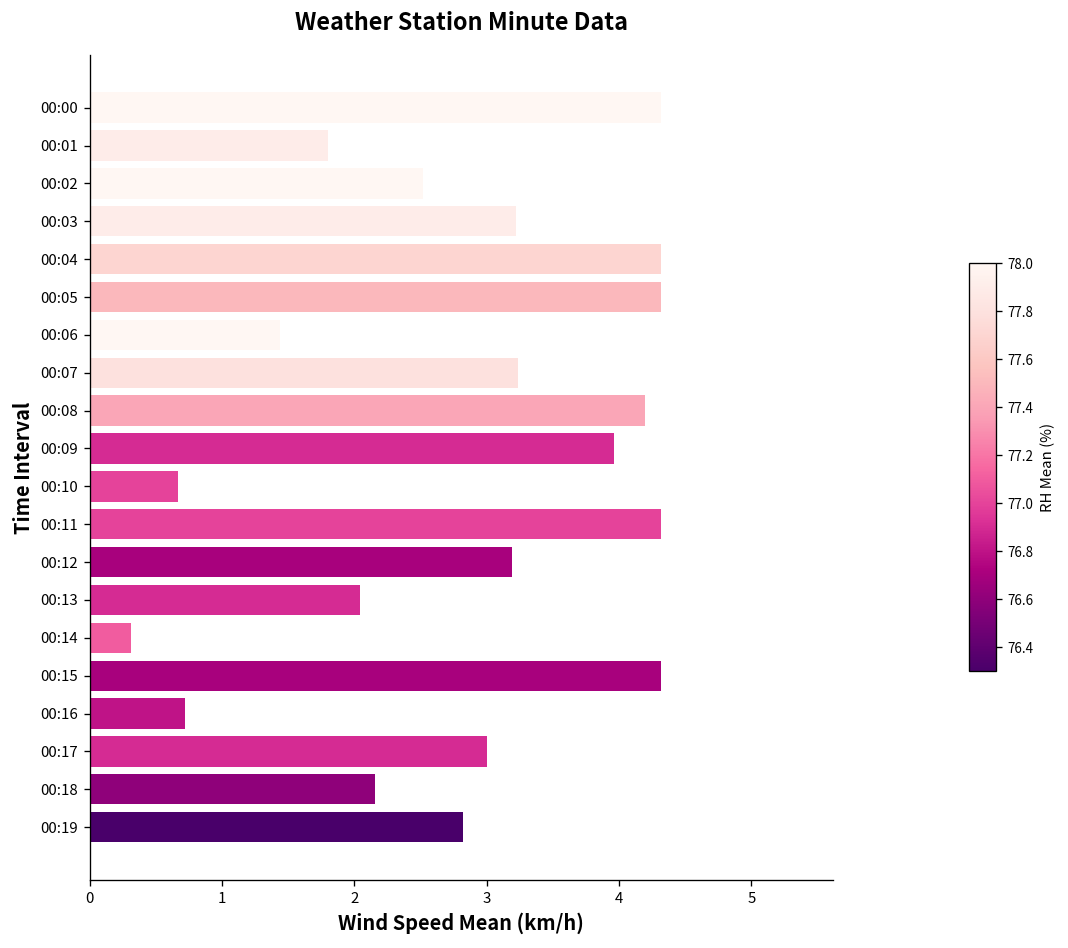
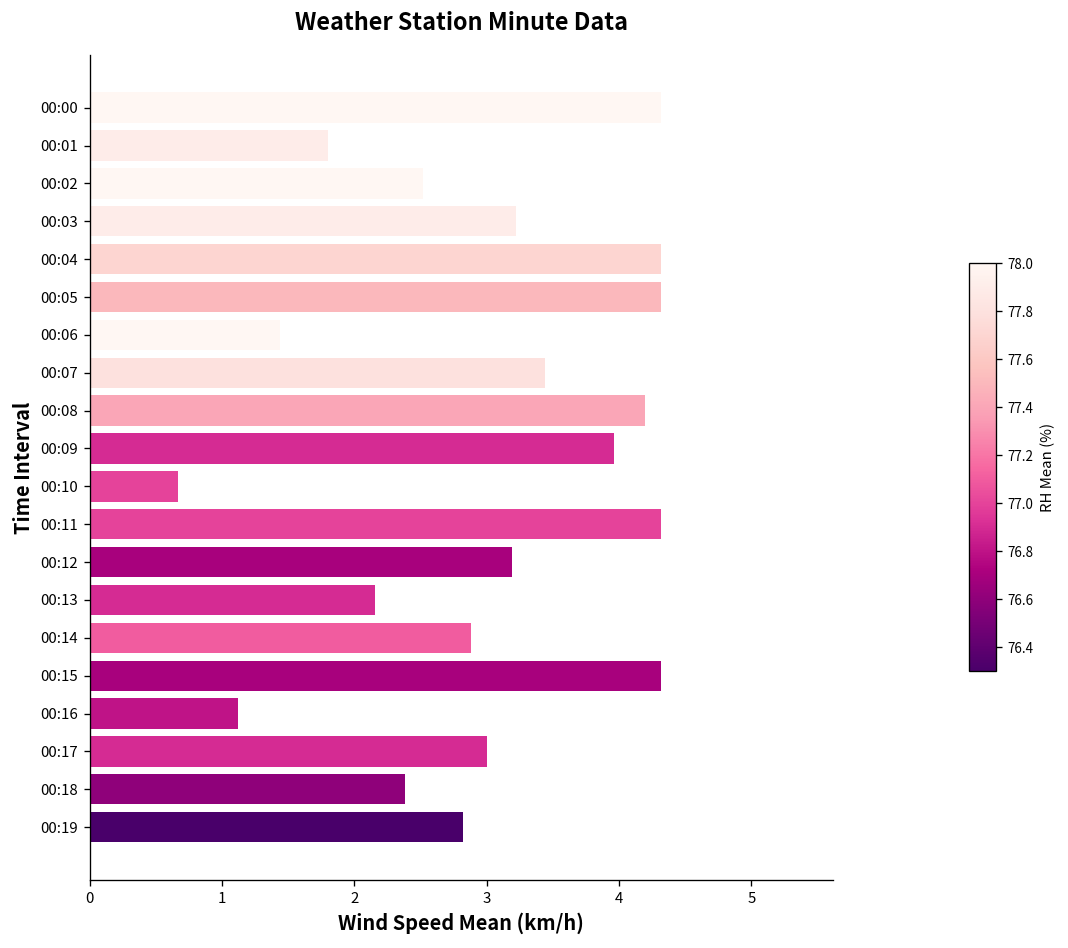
00:07: 3.24 -> 3.44
00:13: 2.04 -> 2.16
00:14: 0.31 -> 2.88
00:16: 0.72 -> 1.12
00:18: 2.16 -> 2.38
